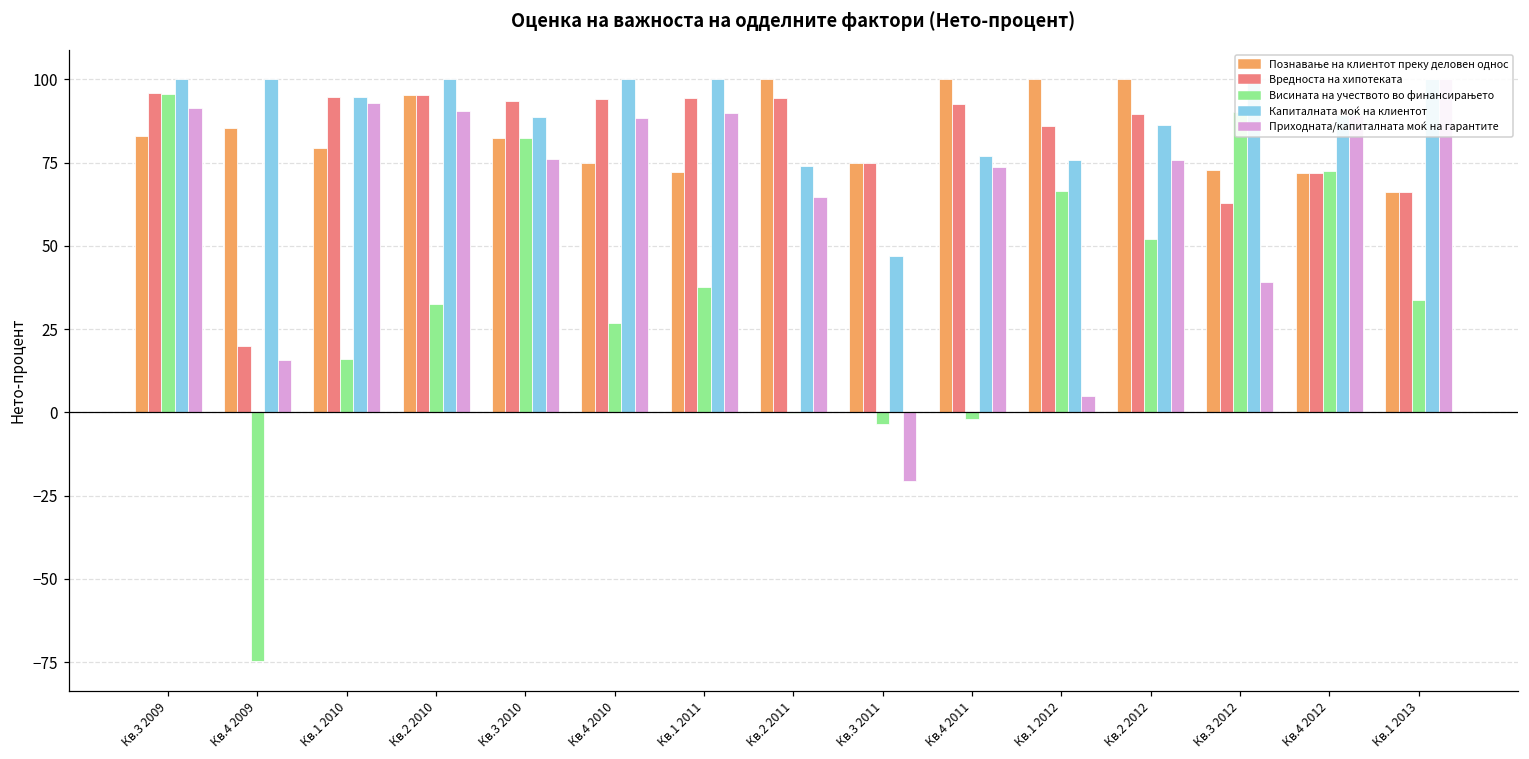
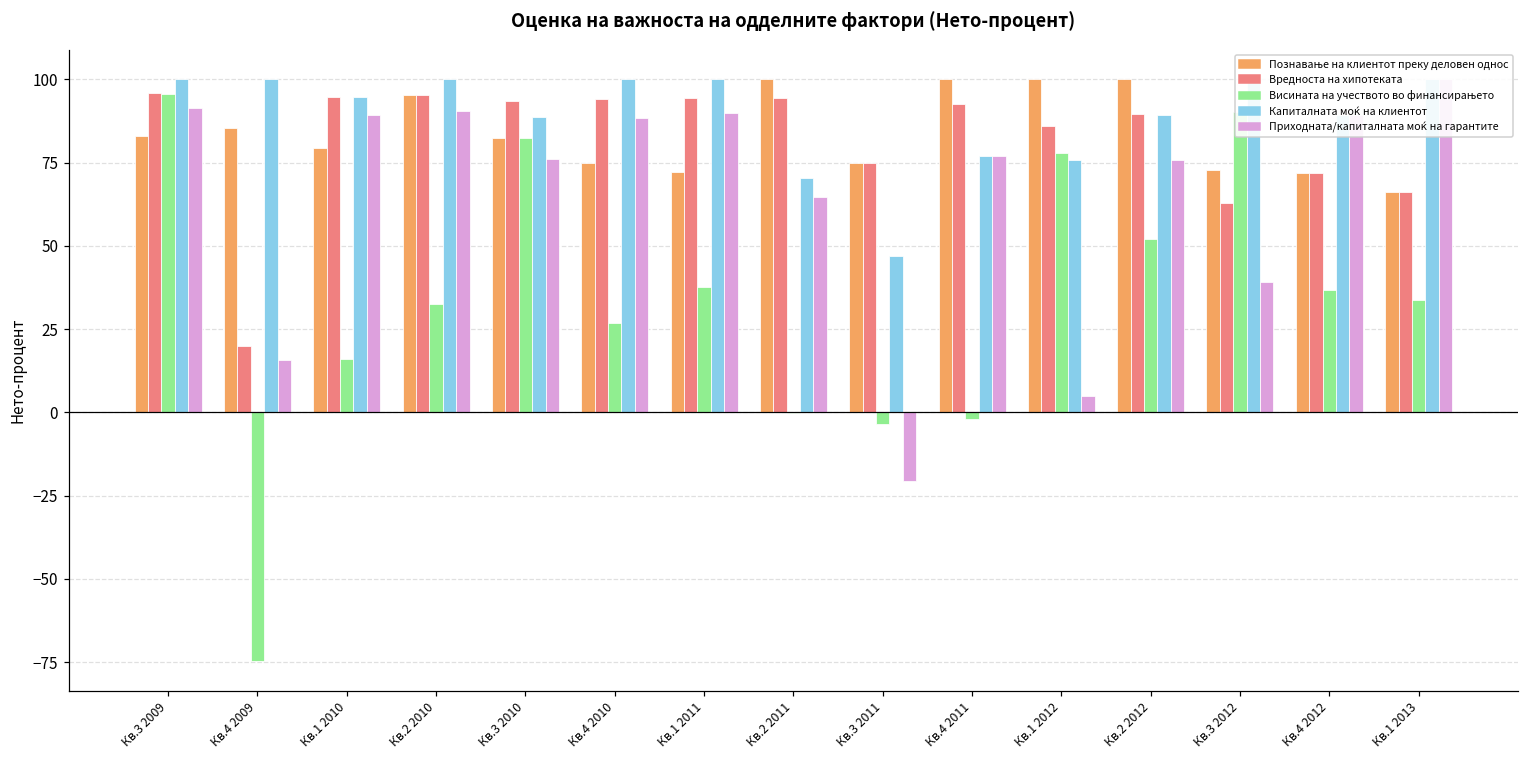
Приходната/капиталната моќ на гарантите, Кв.1 2010: 93 -> 89
Капиталната моќ на клиентот, Кв.2 2011: 74 -> 71
Приходната/капиталната моќ на гарантите, Кв.4 2011: 74 -> 77
Висината на учеството во финансирањето, Кв.1 2012: 67 -> 78
Капиталната моќ на клиентот, Кв.2 2012: 86 -> 89
Висината на учеството во финансирањето, Кв.4 2012: 73 -> 37
